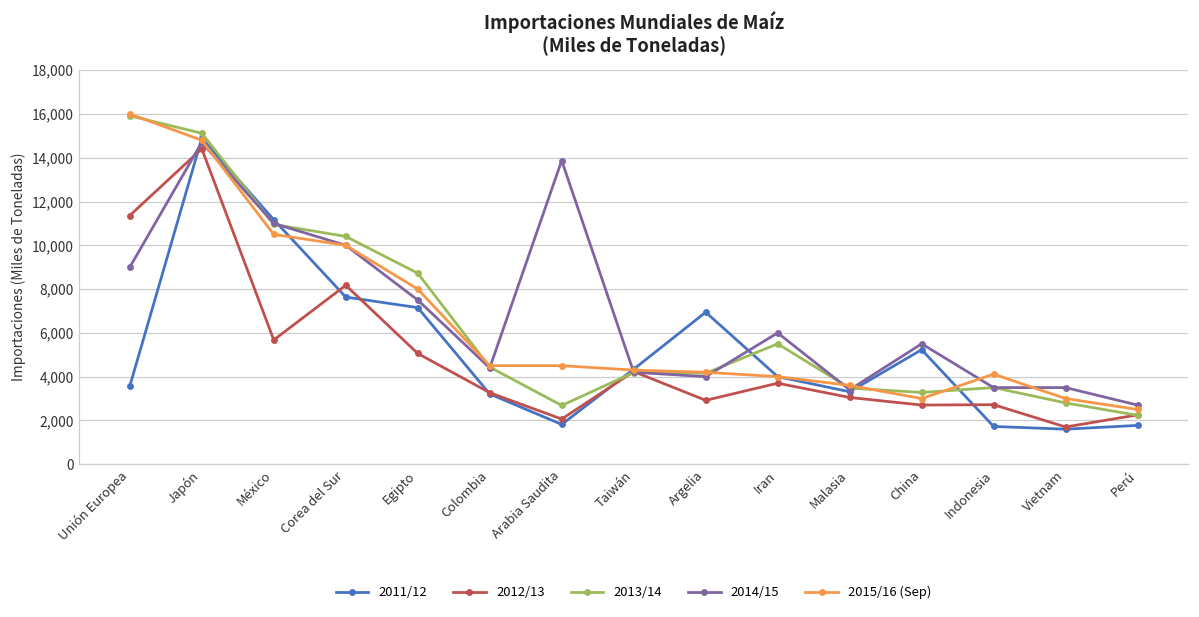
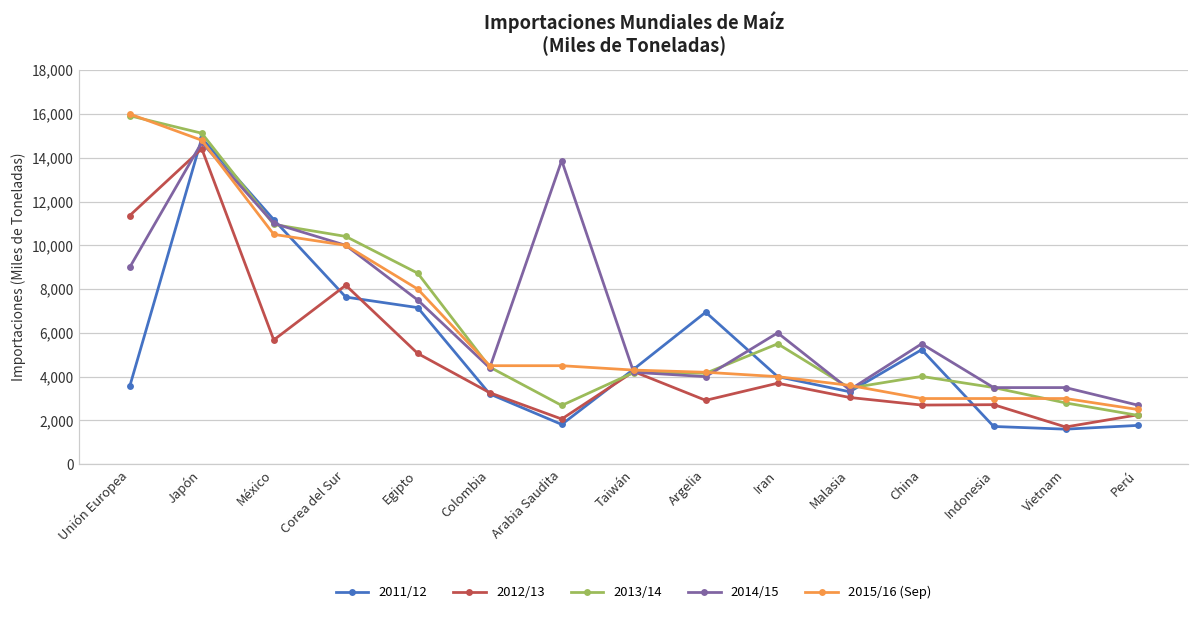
2013/14, China: 3,300 -> 4,000
2015/16 (Sep), Indonesia: 4,100 -> 3,000
